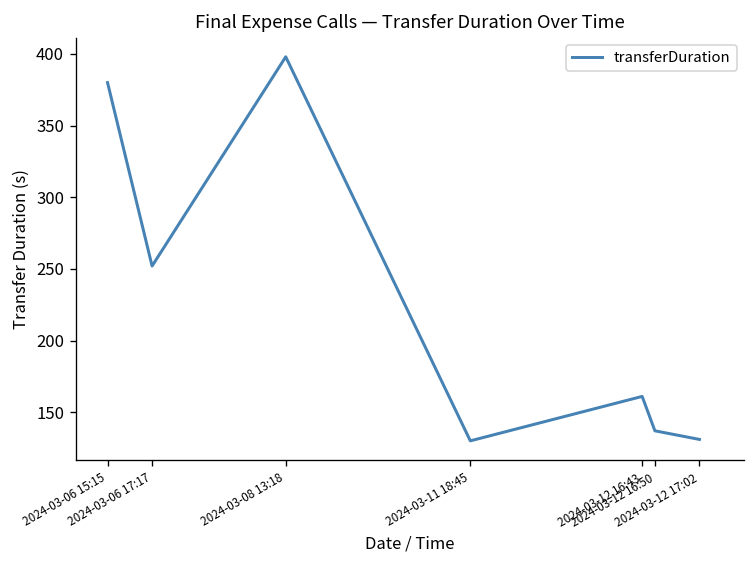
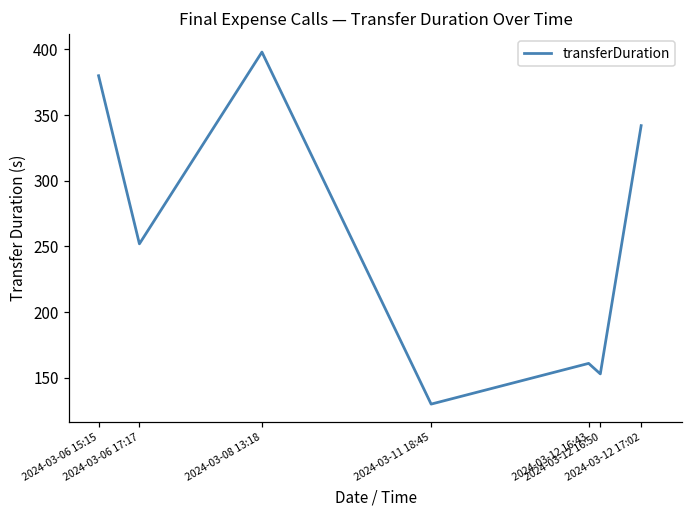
2024-03-12 16:50: 137 -> 153
2024-03-12 17:02: 131 -> 342
